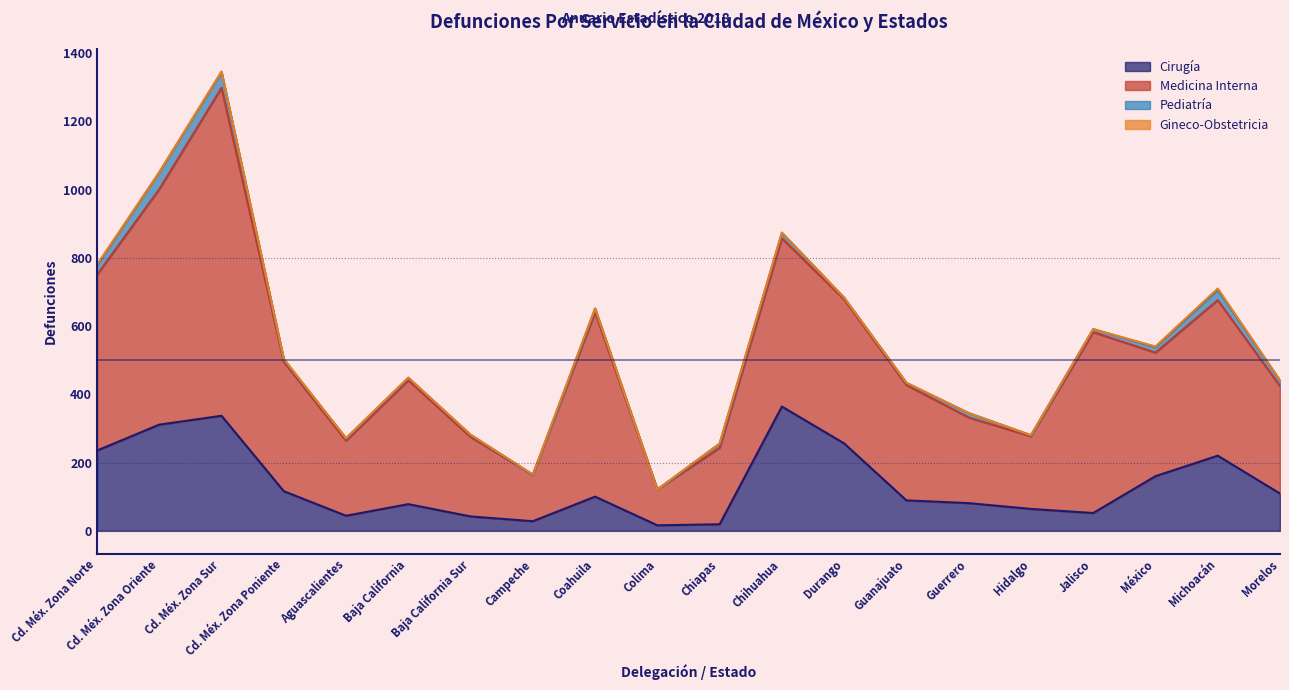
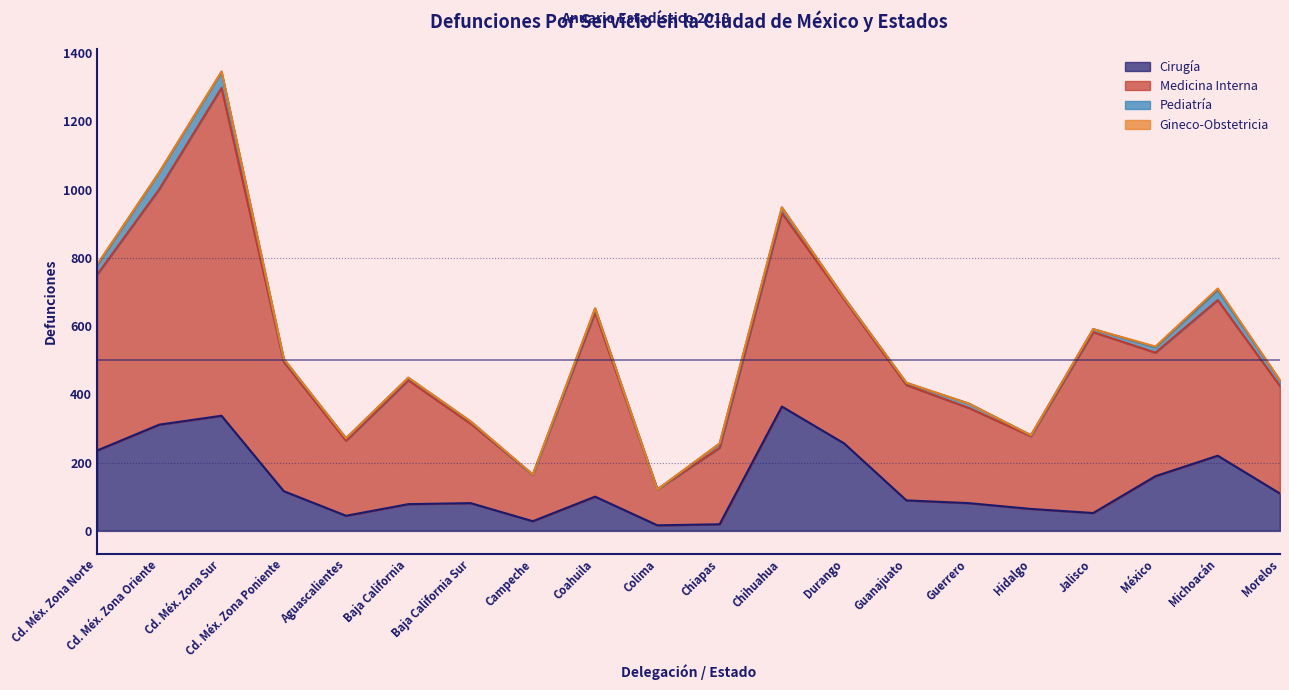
Cirugía, Baja California Sur: 40 -> 80
Medicina Interna, Chihuahua: 490 -> 570
Medicina Interna, Guerrero: 250 -> 280
